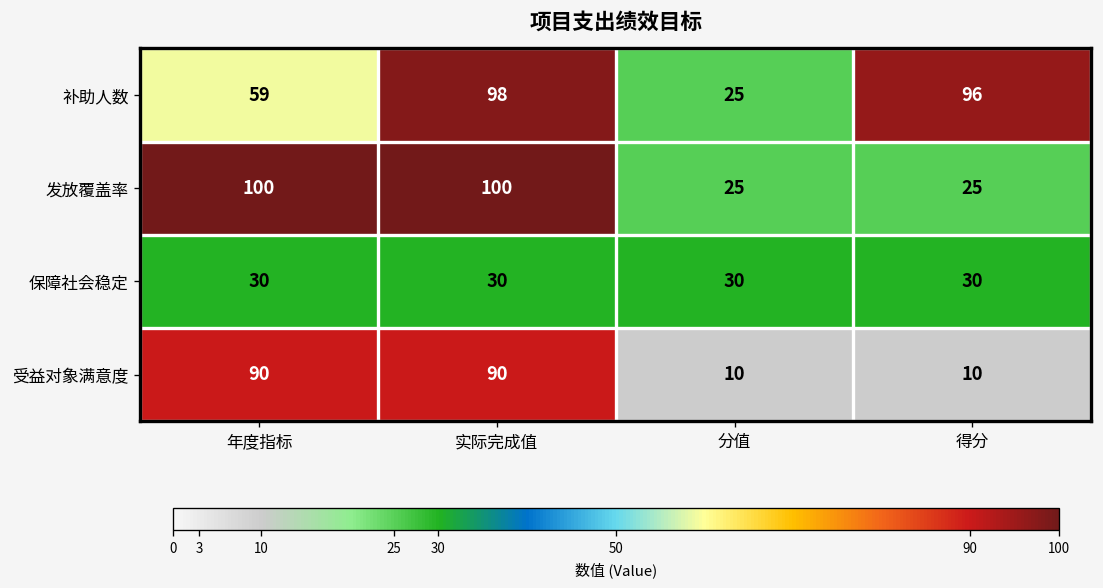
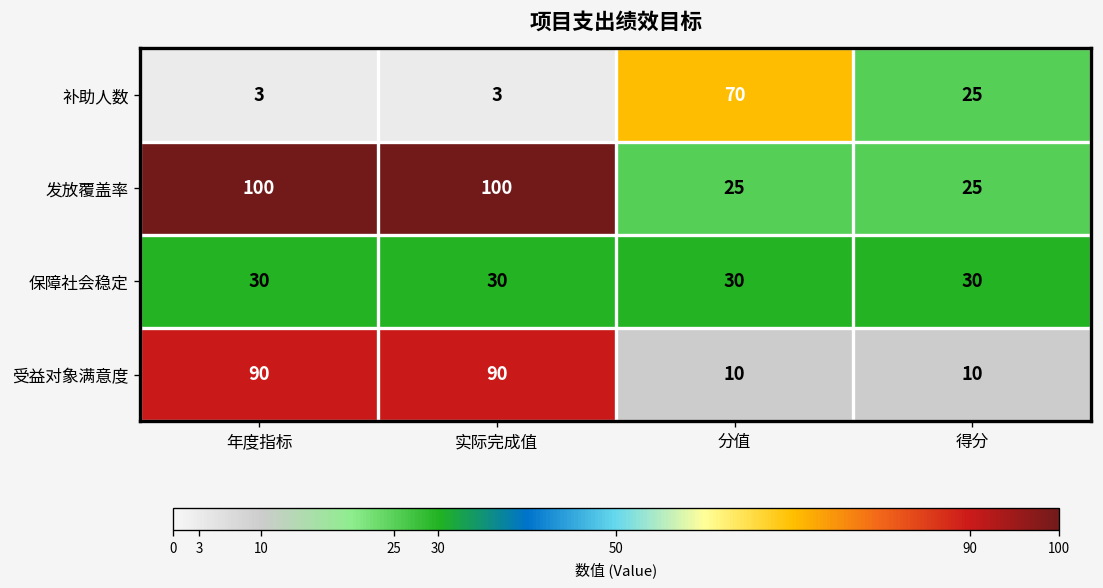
补助人数, 年度指标: 59 -> 3
补助人数, 实际完成值: 98 -> 3
补助人数, 分值: 25 -> 70
补助人数, 得分: 96 -> 25
